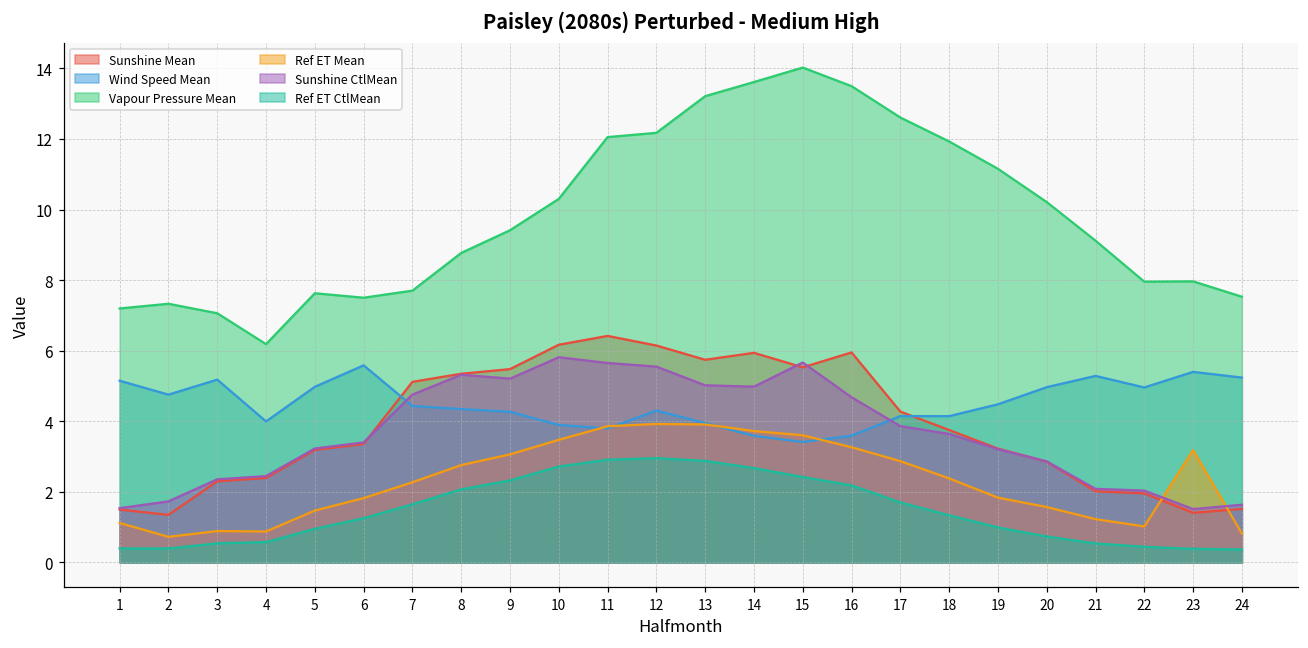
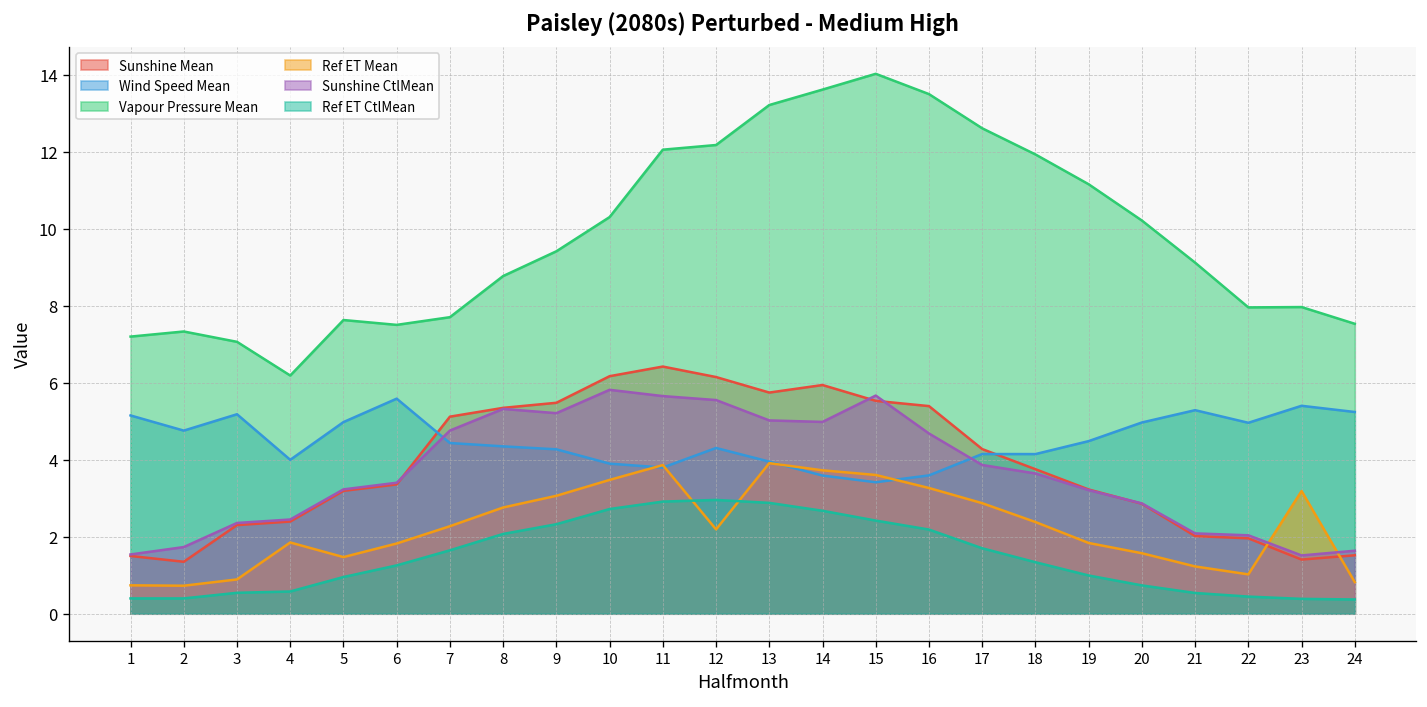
Ref ET Mean, 1: 1.1 -> 0.7
Ref ET Mean, 4: 0.9 -> 1.8
Ref ET Mean, 12: 3.9 -> 2.2
Sunshine Mean, 16: 6.0 -> 5.4
